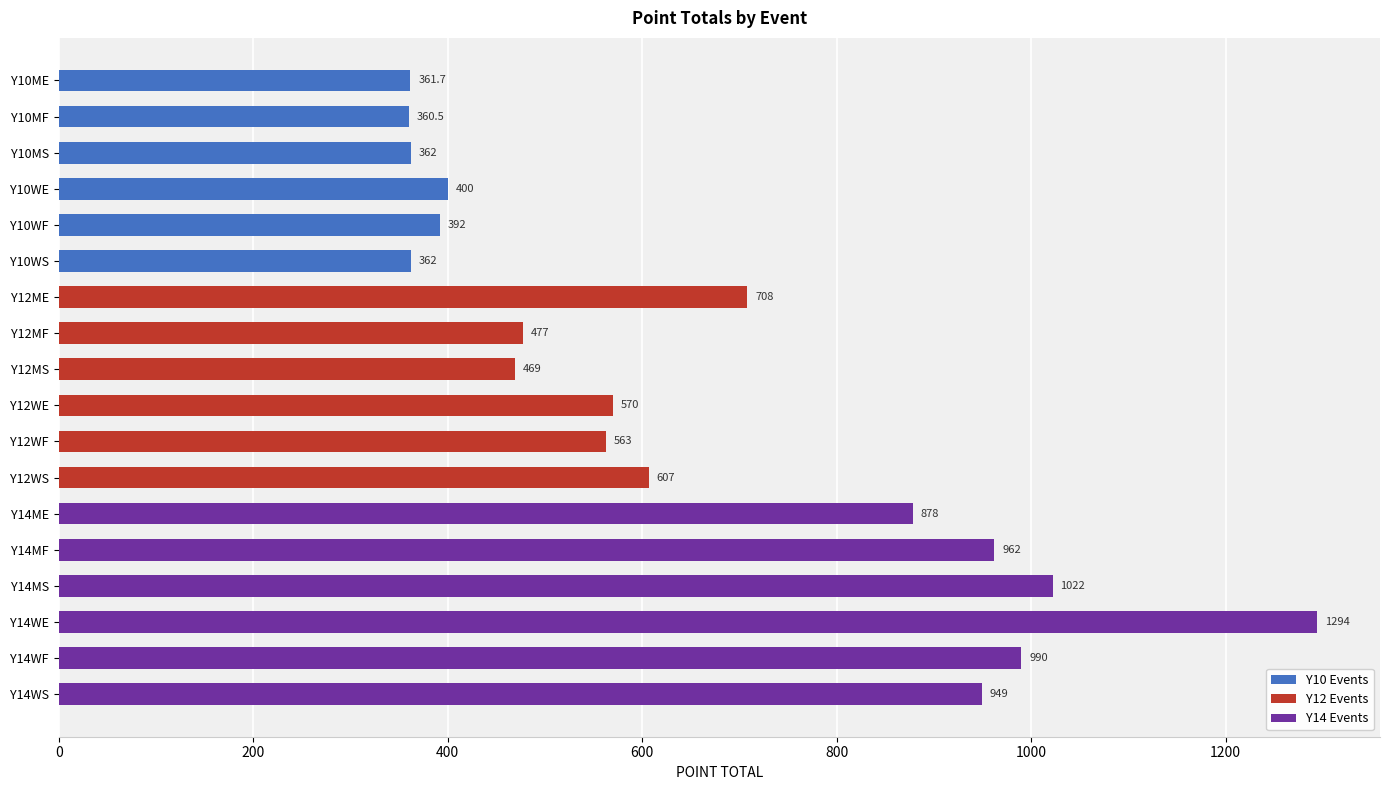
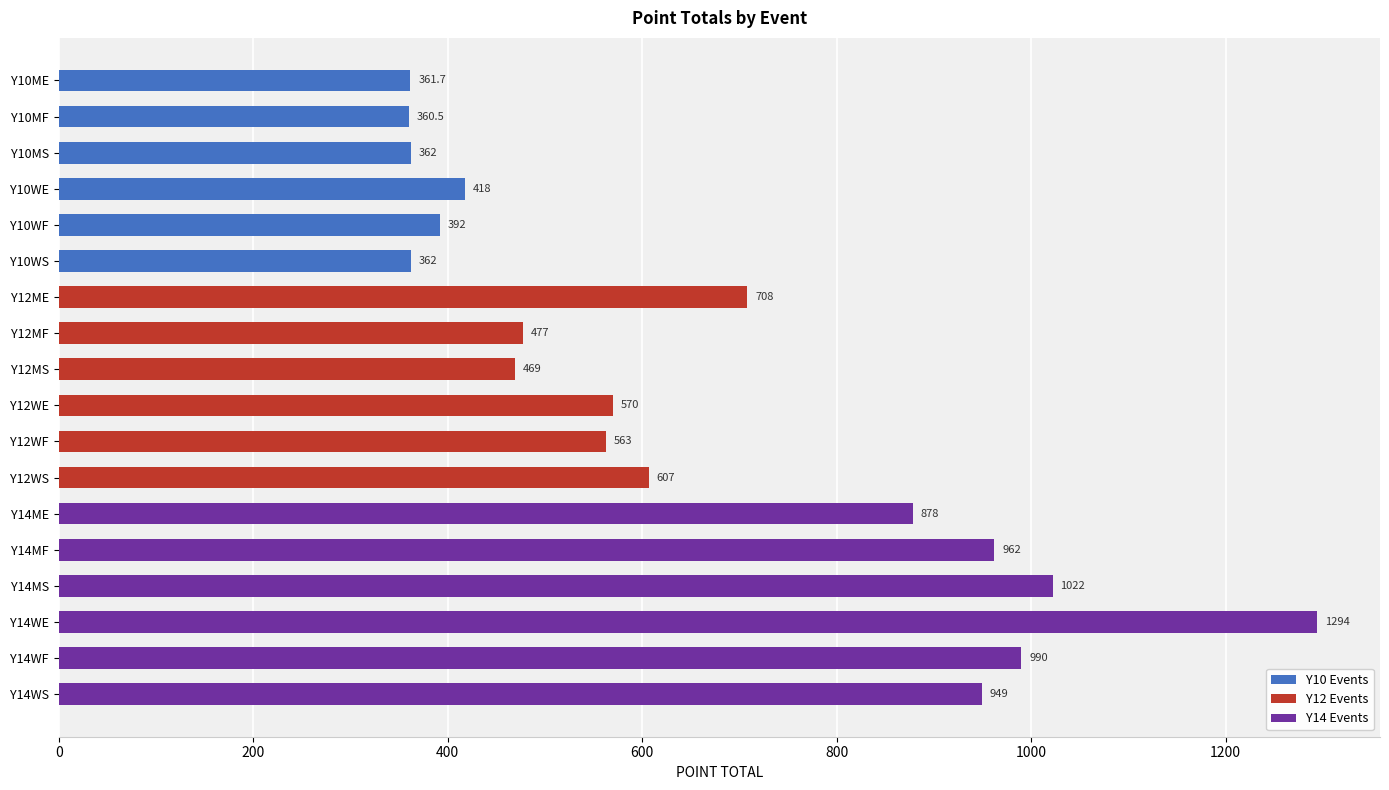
Y10WE: 400 -> 418
